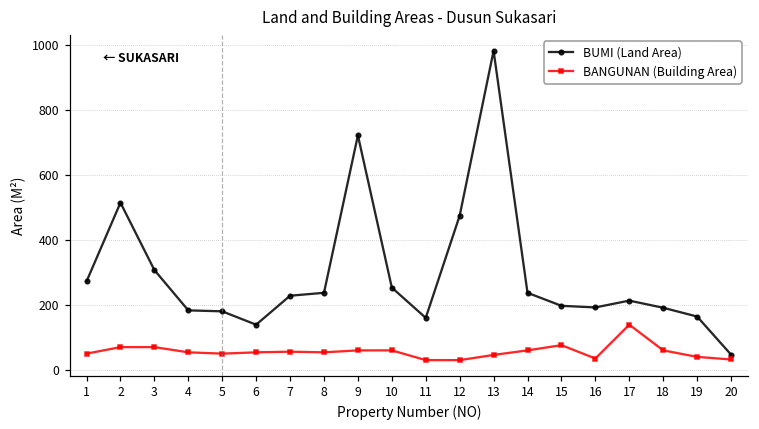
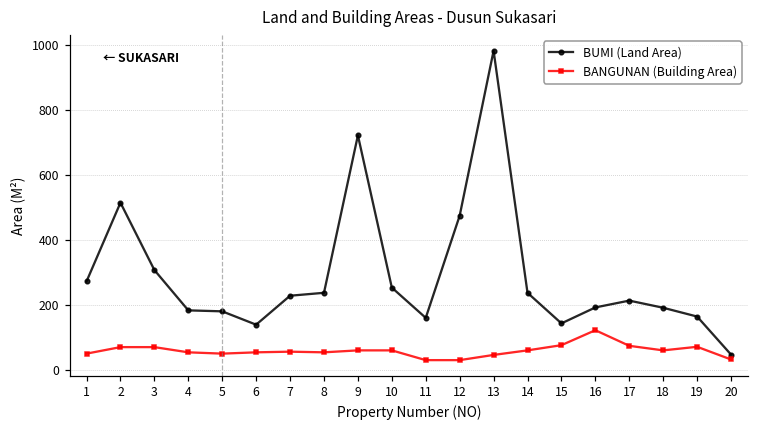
BUMI (Land Area), 15: 200 -> 140
BANGUNAN (Building Area), 16: 40 -> 120
BANGUNAN (Building Area), 17: 140 -> 70
BANGUNAN (Building Area), 19: 40 -> 70
